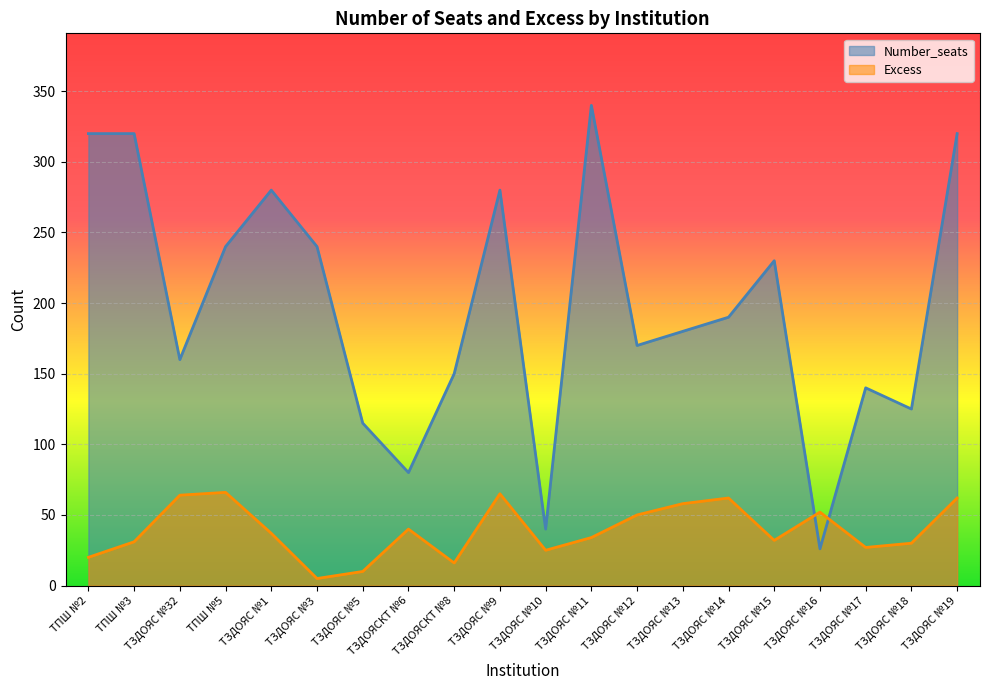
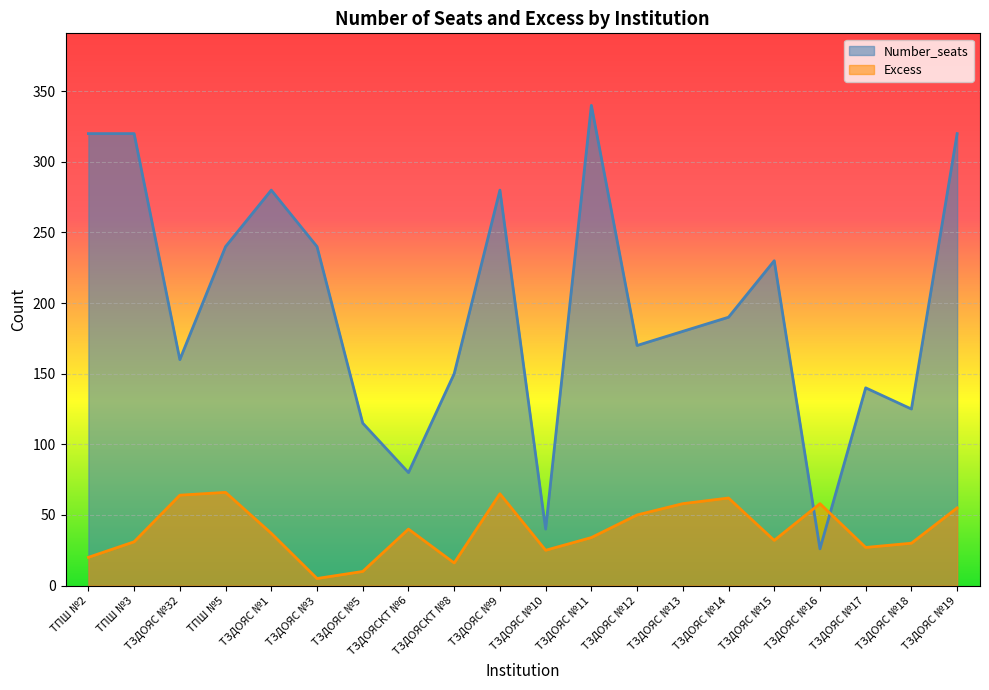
Excess, ТЗДОЯС №16: 52 -> 58
Excess, ТЗДОЯС №19: 62 -> 55
